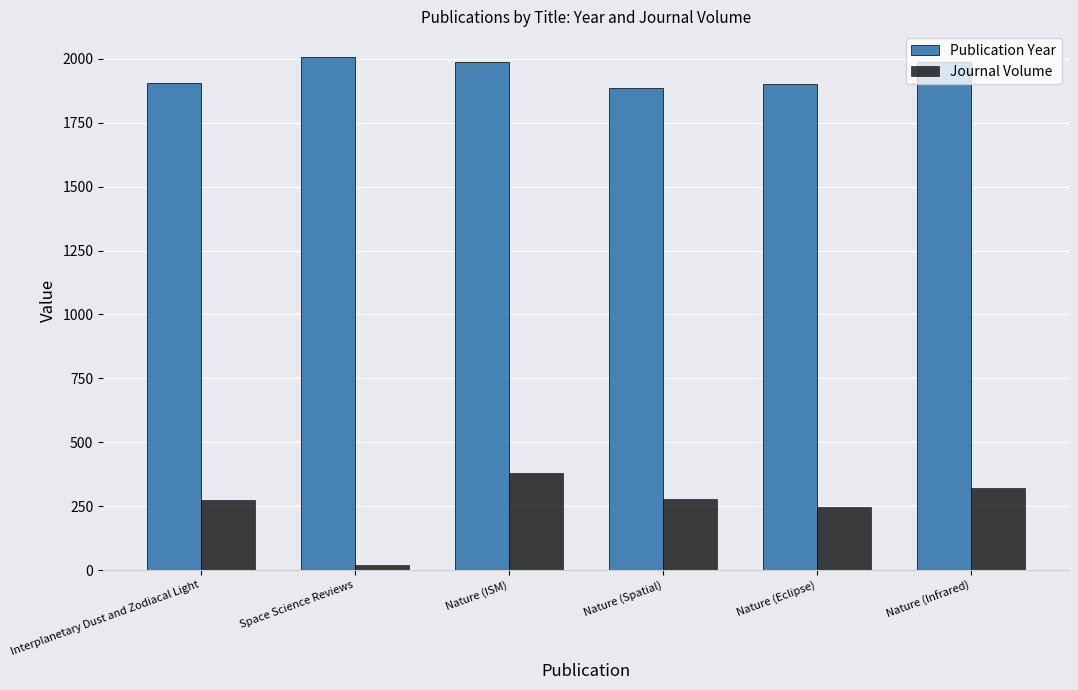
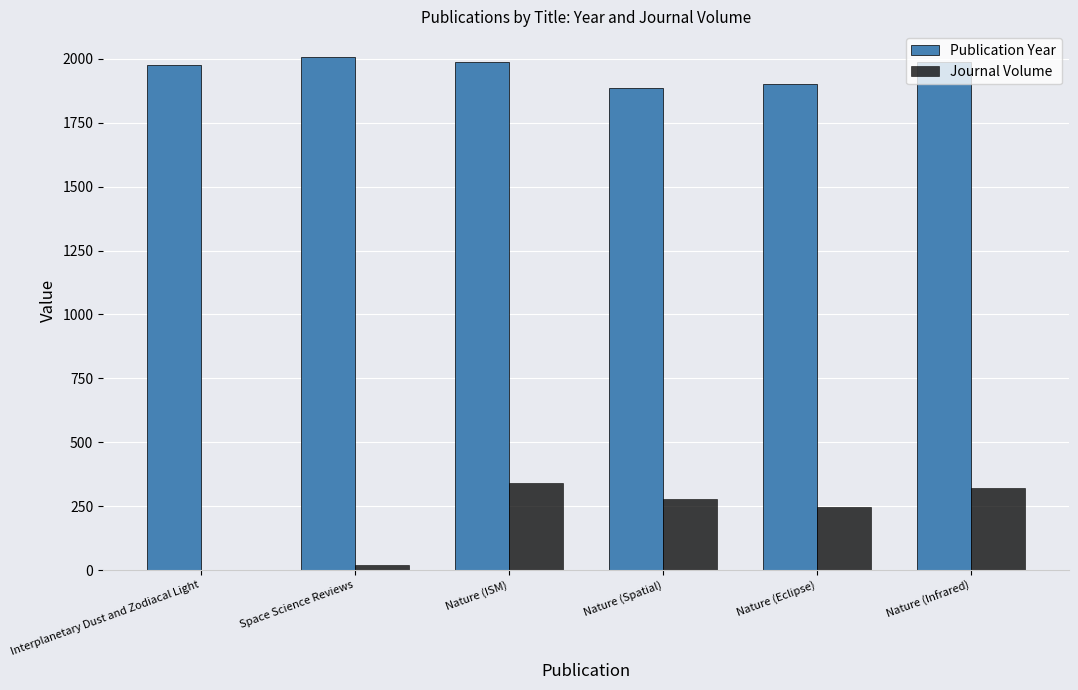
Publication Year, Interplanetary Dust and Zodiacal Light: 1910 -> 1980
Journal Volume, Interplanetary Dust and Zodiacal Light: 280 -> 0
Journal Volume, Nature (ISM): 380 -> 340
